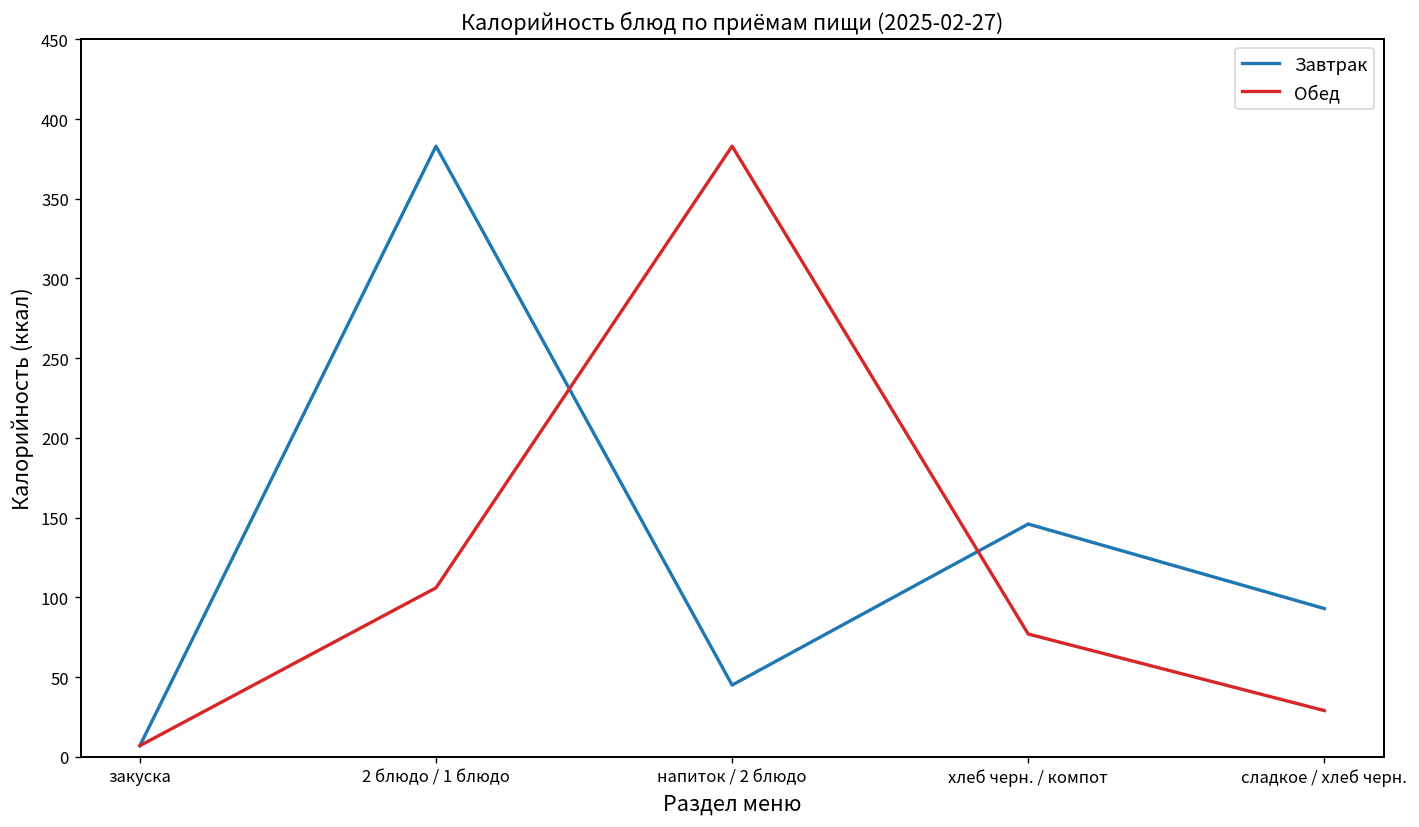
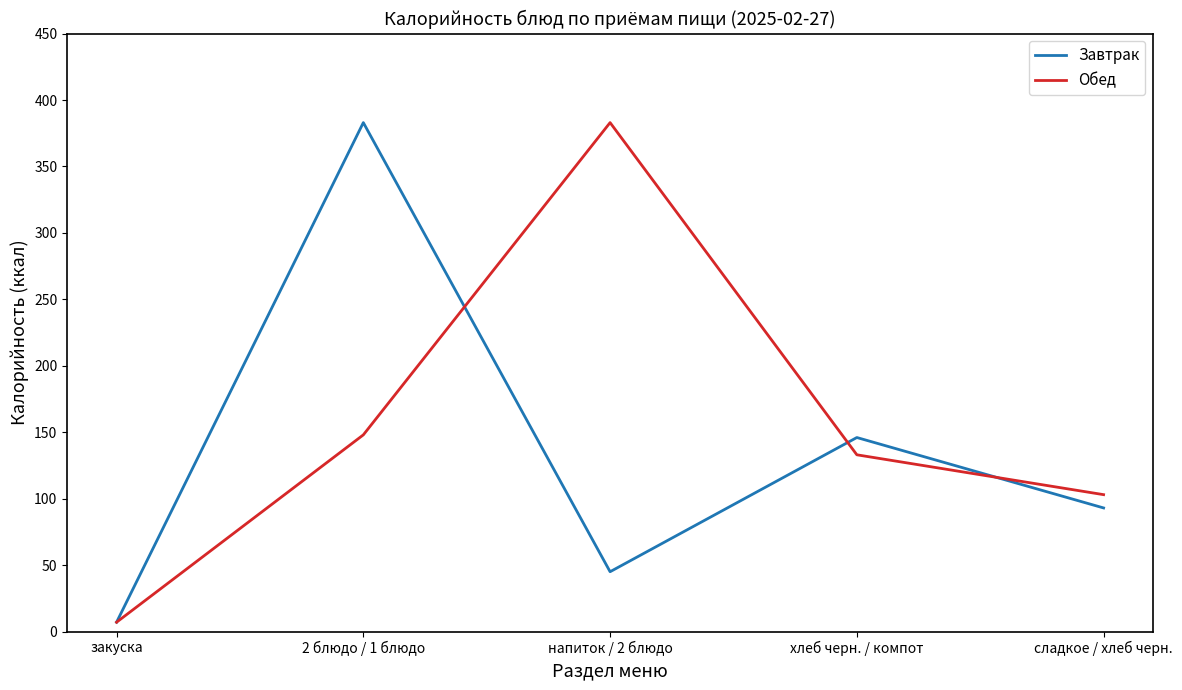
Обед, 2 блюдо / 1 блюдо: 106 -> 148
Обед, хлеб черн. / компот: 77 -> 133
Обед, сладкое / хлеб черн.: 29 -> 103
